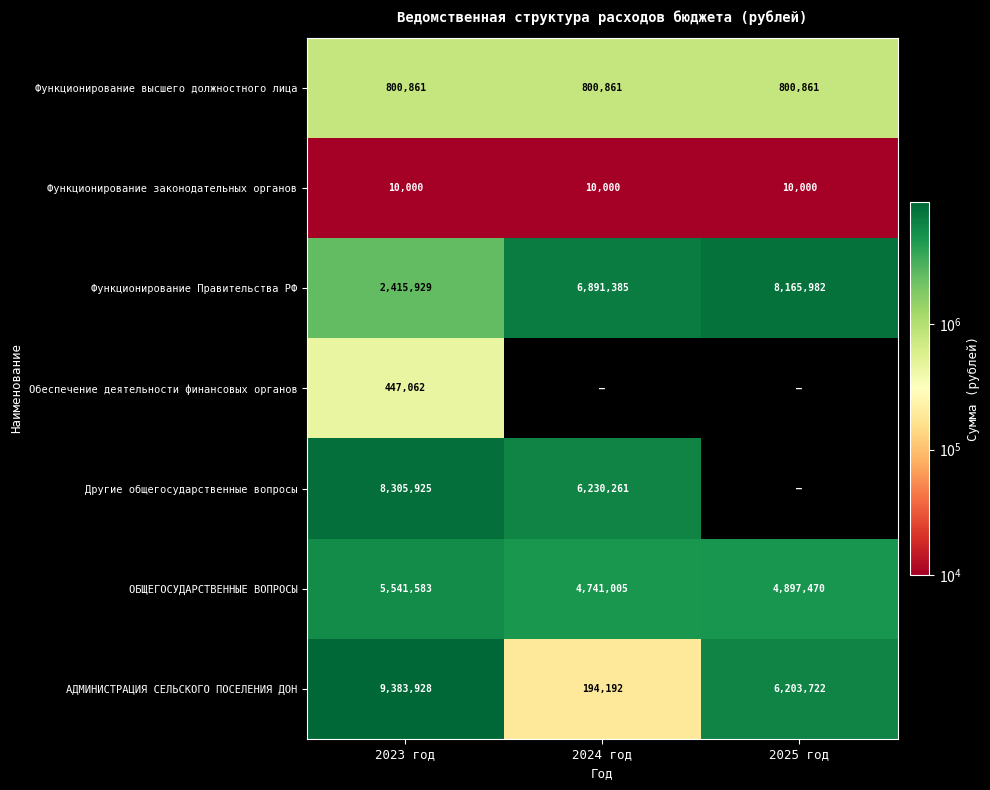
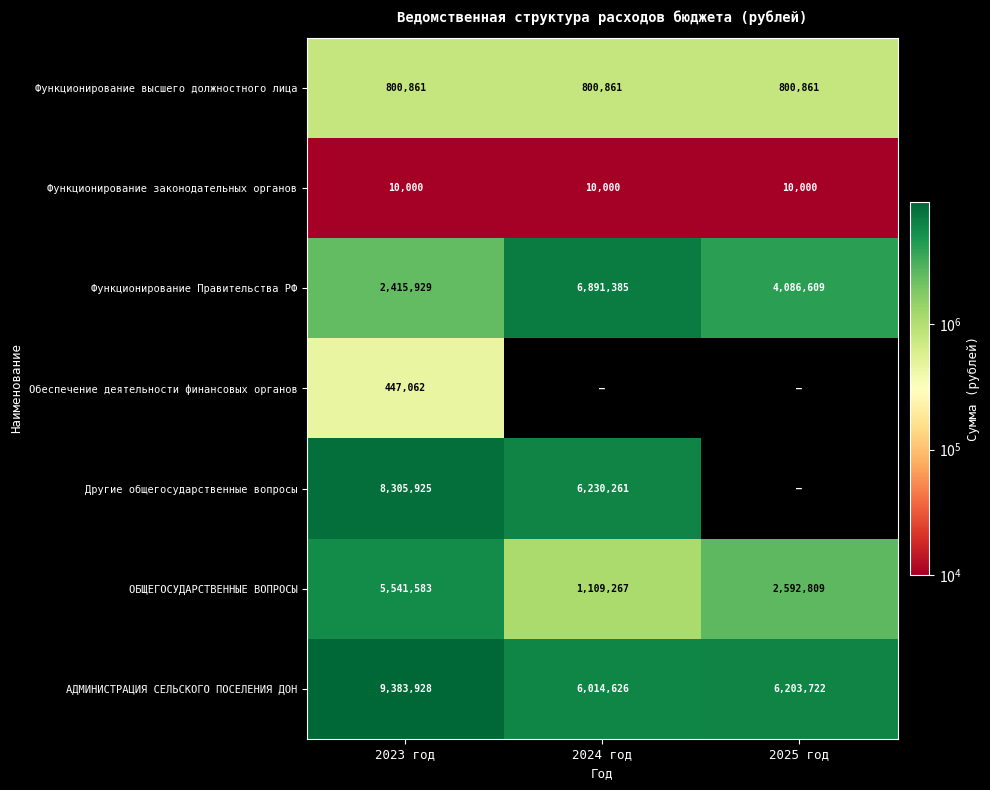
Функционирование Правительства РФ, 2025 год: 8,165,982 -> 4,086,609
ОБЩЕГОСУДАРСТВЕННЫЕ ВОПРОСЫ, 2024 год: 4,741,005 -> 1,109,267
ОБЩЕГОСУДАРСТВЕННЫЕ ВОПРОСЫ, 2025 год: 4,897,470 -> 2,592,809
АДМИНИСТРАЦИЯ СЕЛЬСКОГО ПОСЕЛЕНИЯ ДОН, 2024 год: 194,192 -> 6,014,626
